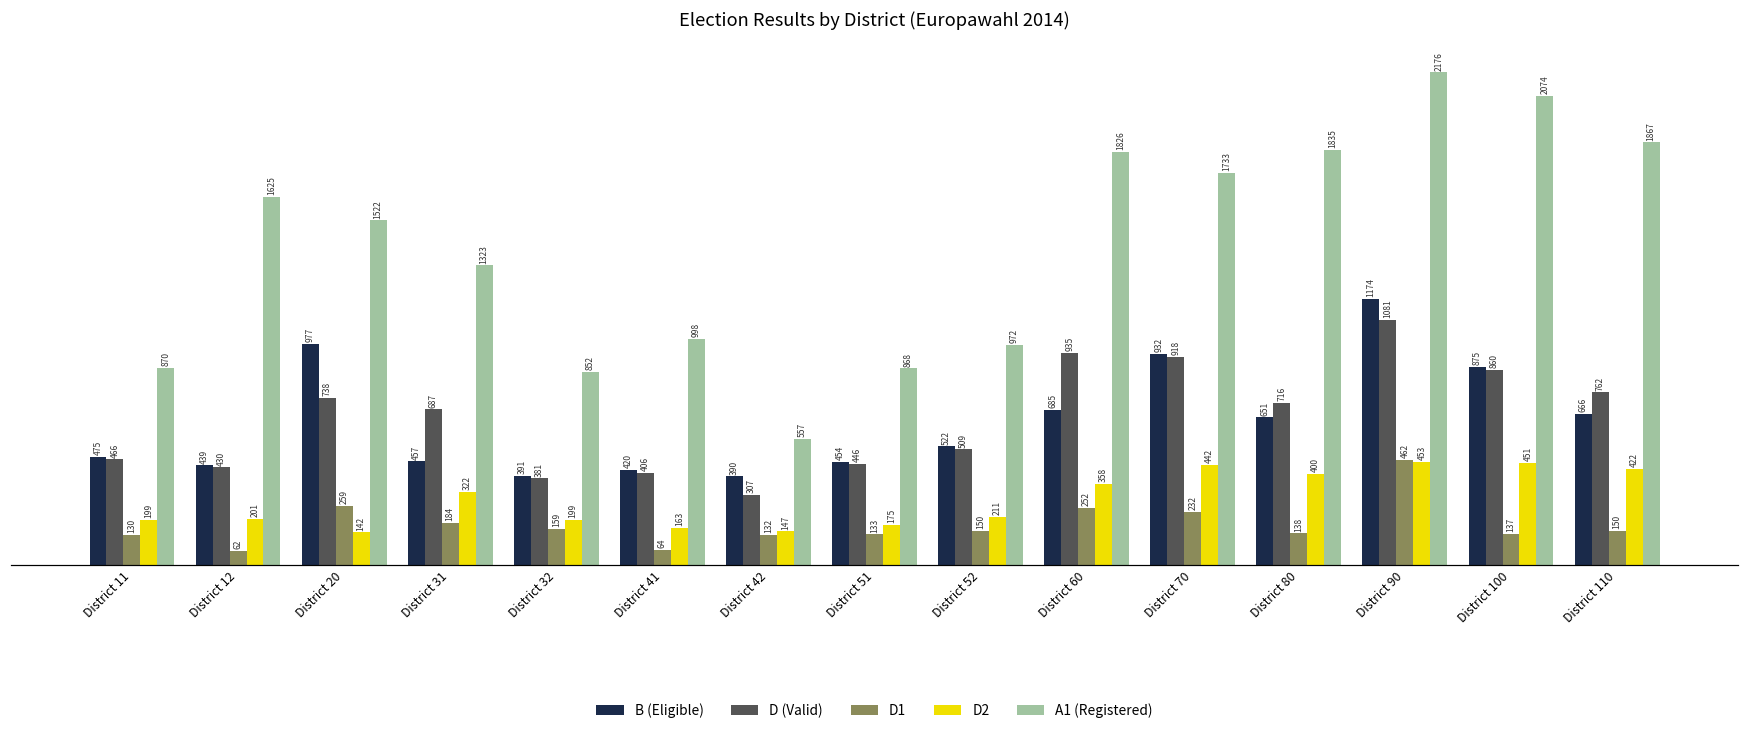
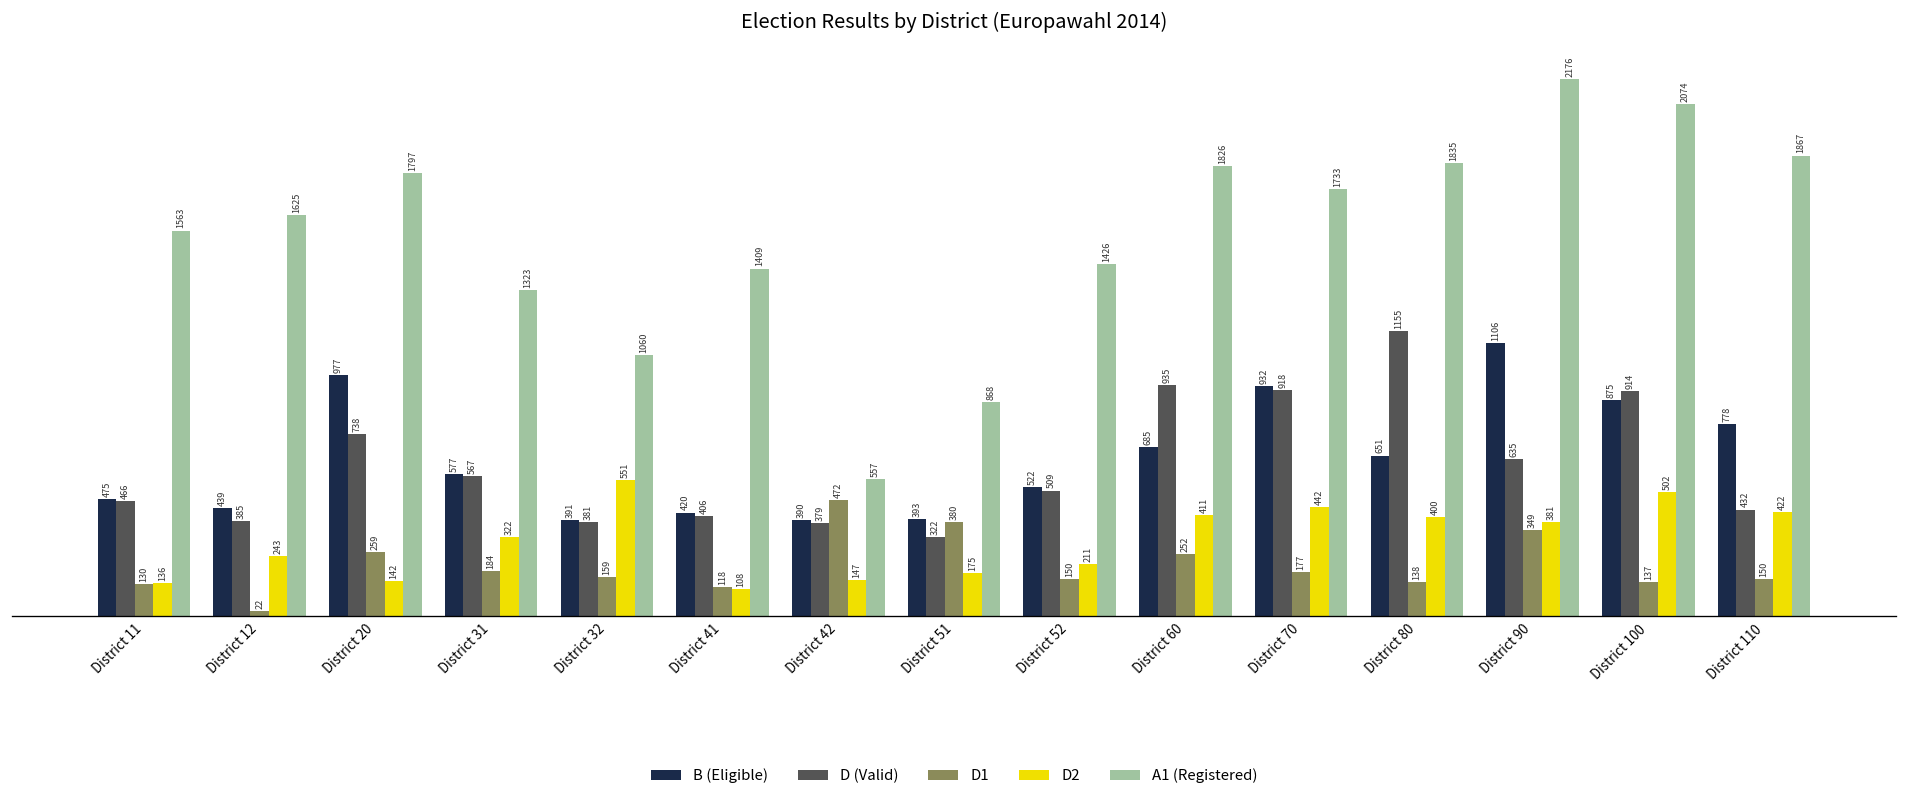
D2, District 11: 199 -> 136
A1 (Registered), District 11: 870 -> 1563
D (Valid), District 12: 430 -> 385
D1, District 12: 62 -> 22
D2, District 12: 201 -> 243
A1 (Registered), District 20: 1522 -> 1797
B (Eligible), District 31: 457 -> 577
D (Valid), District 31: 687 -> 567
D2, District 32: 199 -> 551
A1 (Registered), District 32: 852 -> 1060
D1, District 41: 64 -> 118
D2, District 41: 163 -> 108
A1 (Registered), District 41: 998 -> 1409
D (Valid), District 42: 307 -> 379
D1, District 42: 132 -> 472
B (Eligible), District 51: 454 -> 393
D (Valid), District 51: 446 -> 322
D1, District 51: 133 -> 380
A1 (Registered), District 52: 972 -> 1426
D2, District 60: 358 -> 411
D1, District 70: 232 -> 177
D (Valid), District 80: 716 -> 1155
B (Eligible), District 90: 1174 -> 1106
D (Valid), District 90: 1081 -> 635
D1, District 90: 462 -> 349
D2, District 90: 453 -> 381
D (Valid), District 100: 860 -> 914
D2, District 100: 451 -> 502
B (Eligible), District 110: 666 -> 778
D (Valid), District 110: 762 -> 432
